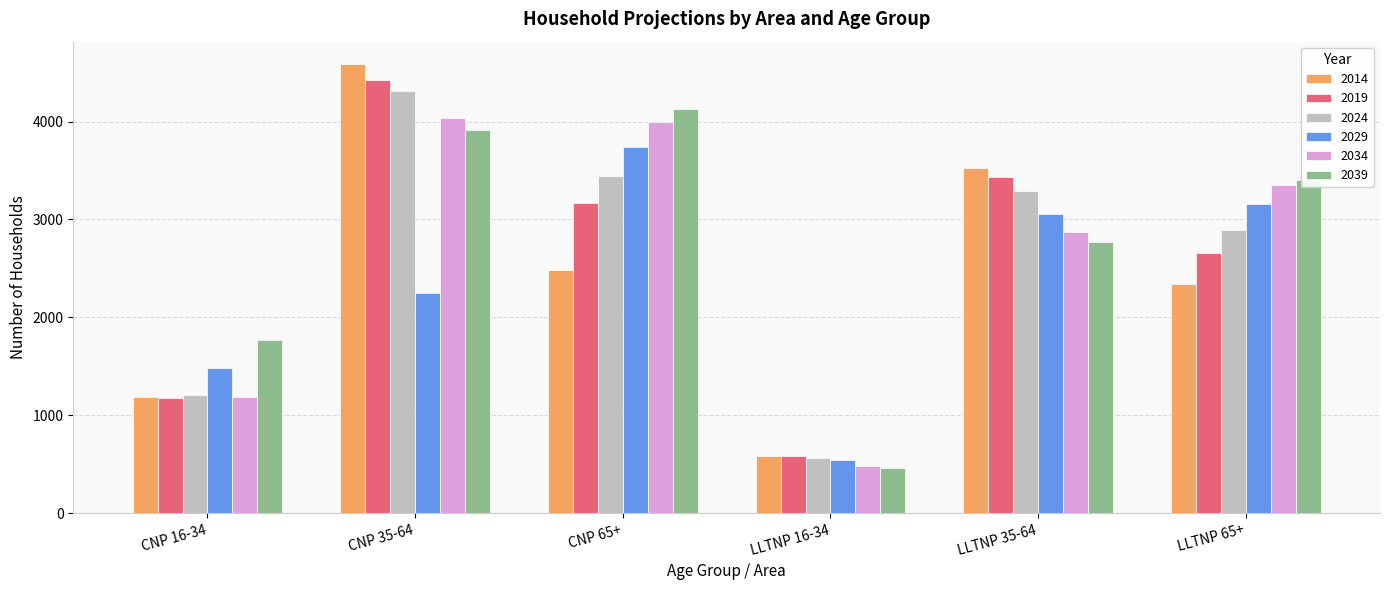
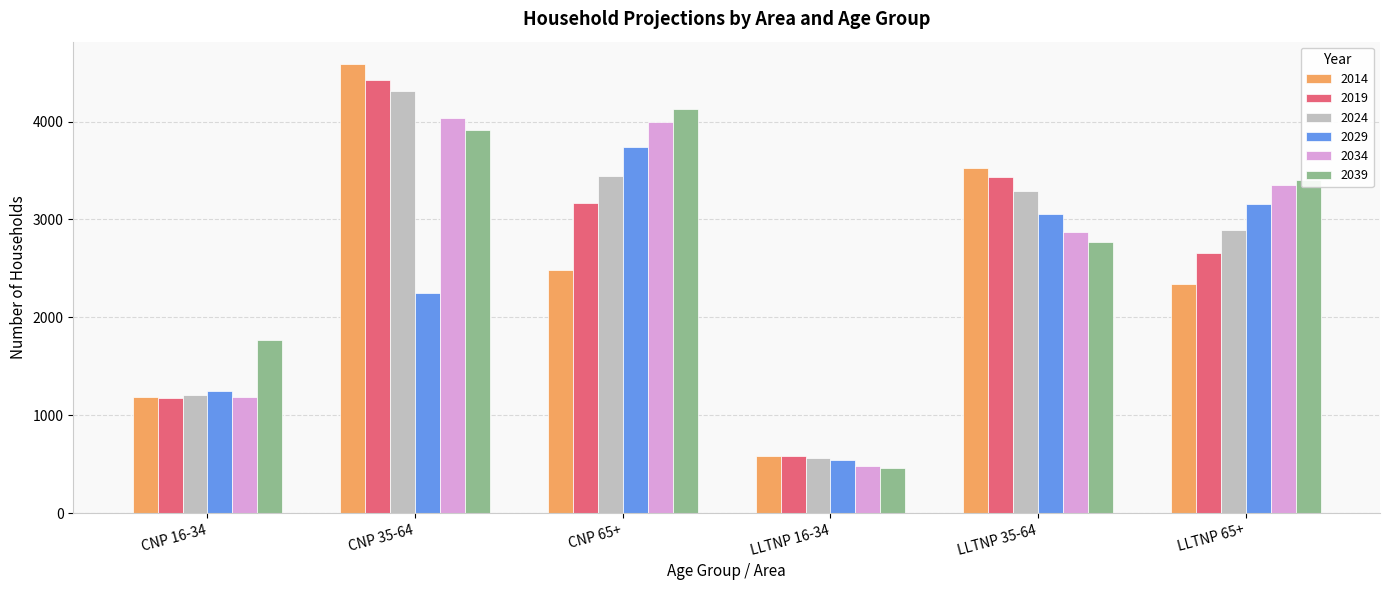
2029, CNP 16-34: 1500 -> 1200
